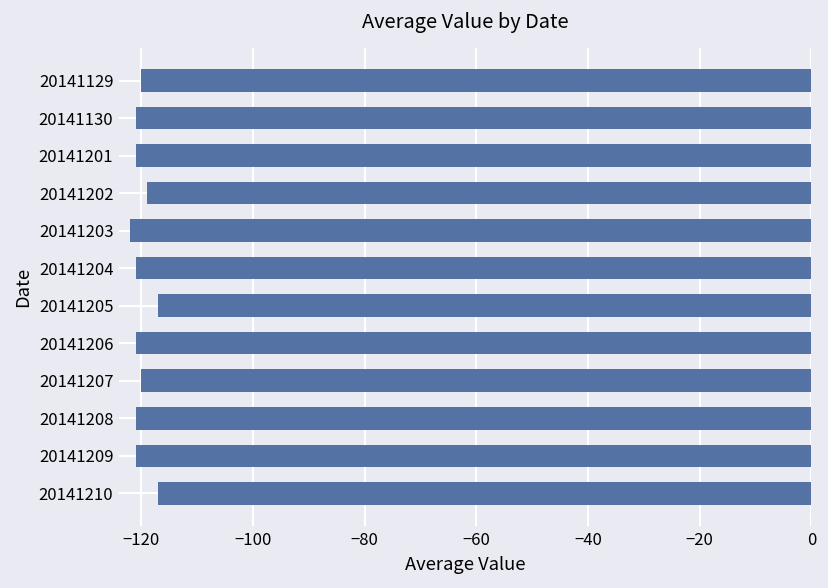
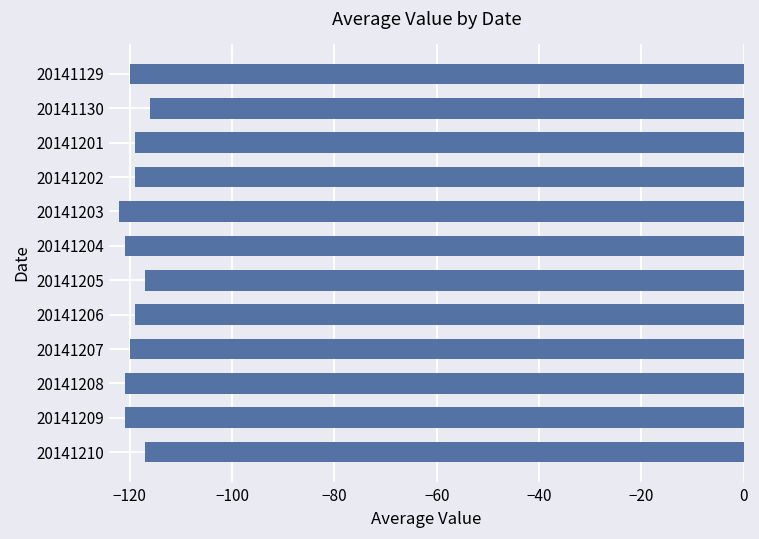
20141130: -121 -> -116
20141201: -121 -> -119
20141206: -121 -> -119
